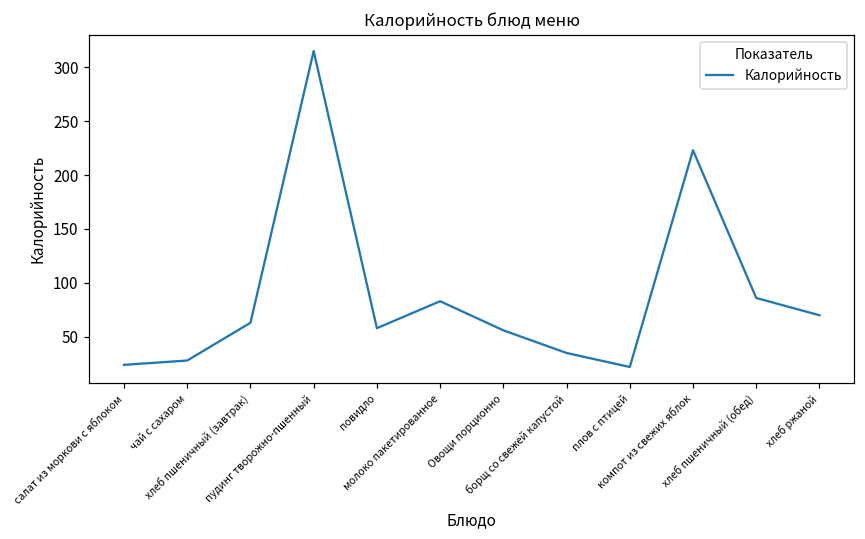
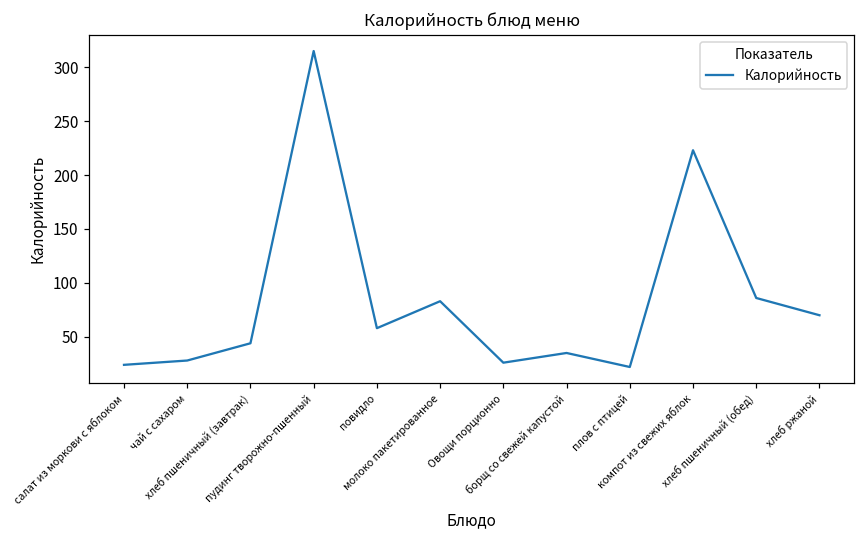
хлеб пшеничный (завтрак): 60 -> 40
Овощи порционно: 60 -> 30
